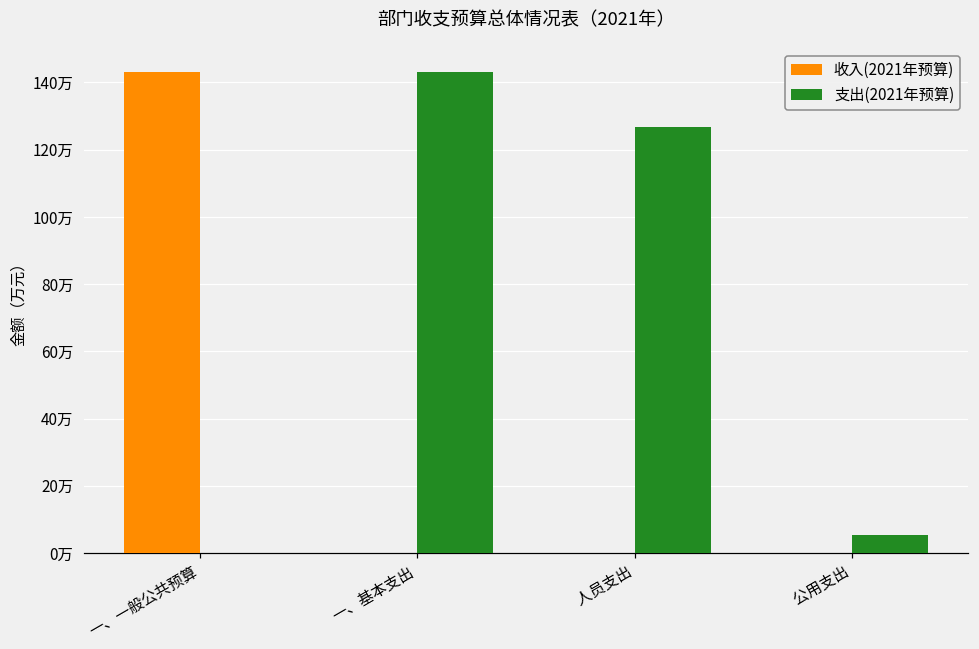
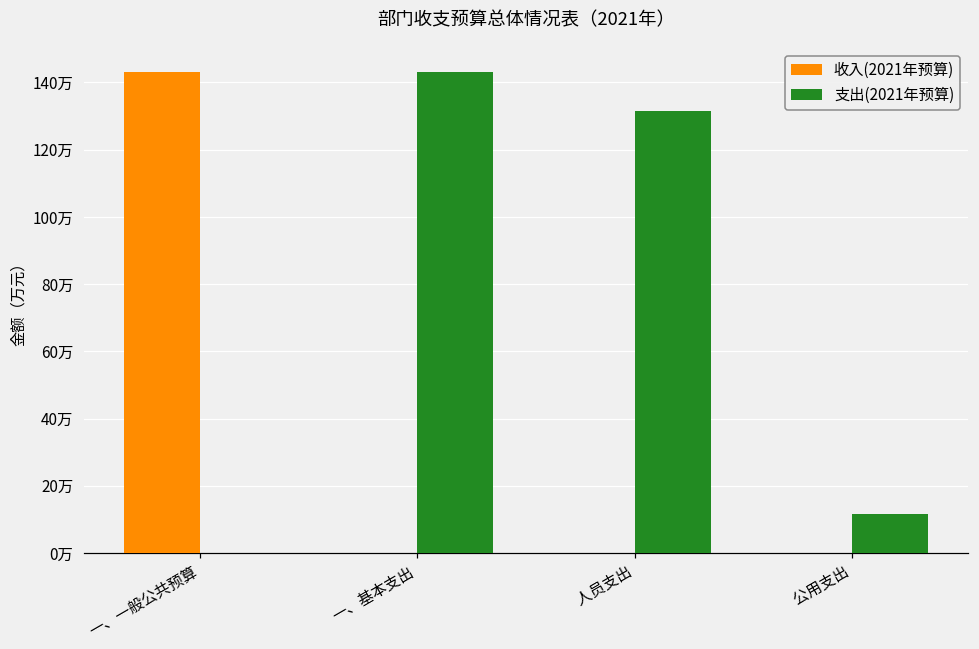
支出(2021年预算), 人员支出: 127万 -> 132万
支出(2021年预算), 公用支出: 5万 -> 12万
